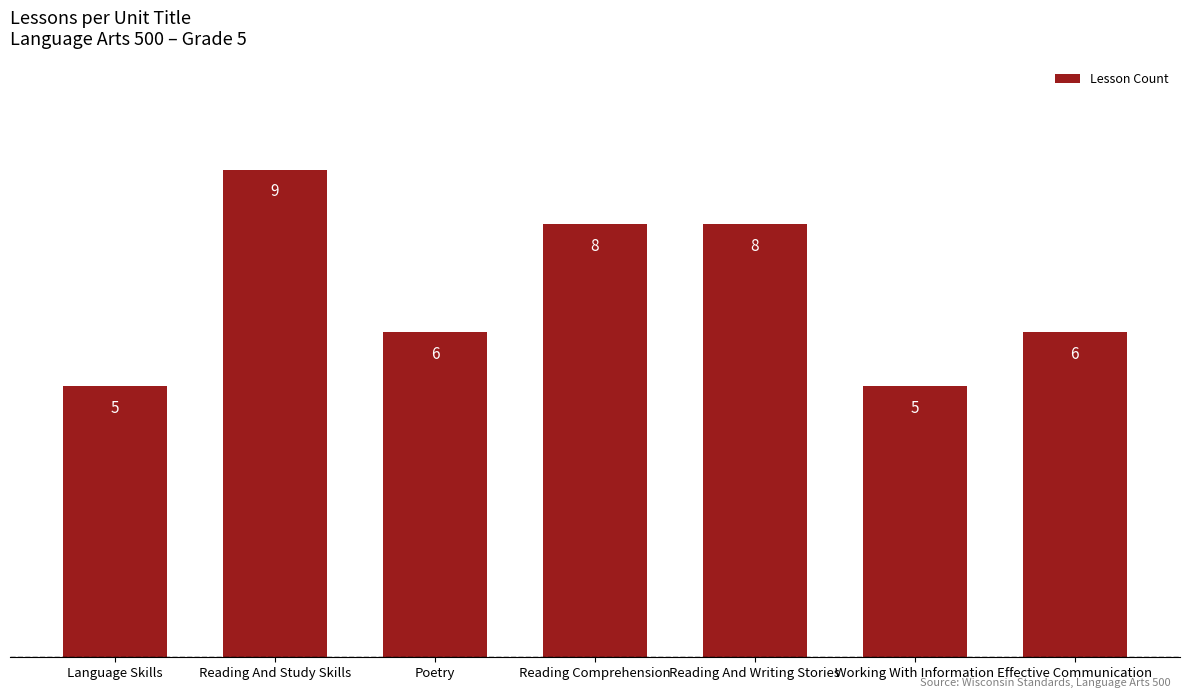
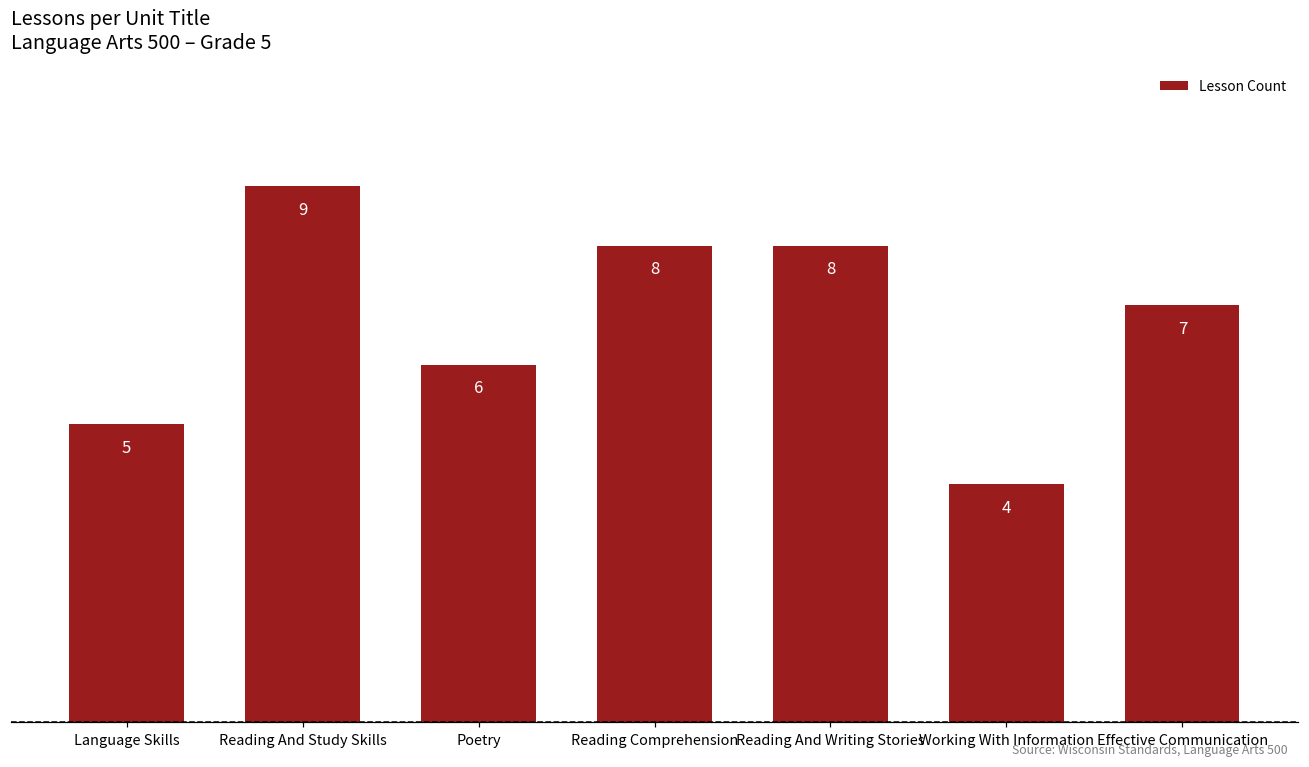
Working With Information: 5 -> 4
Effective Communication: 6 -> 7
